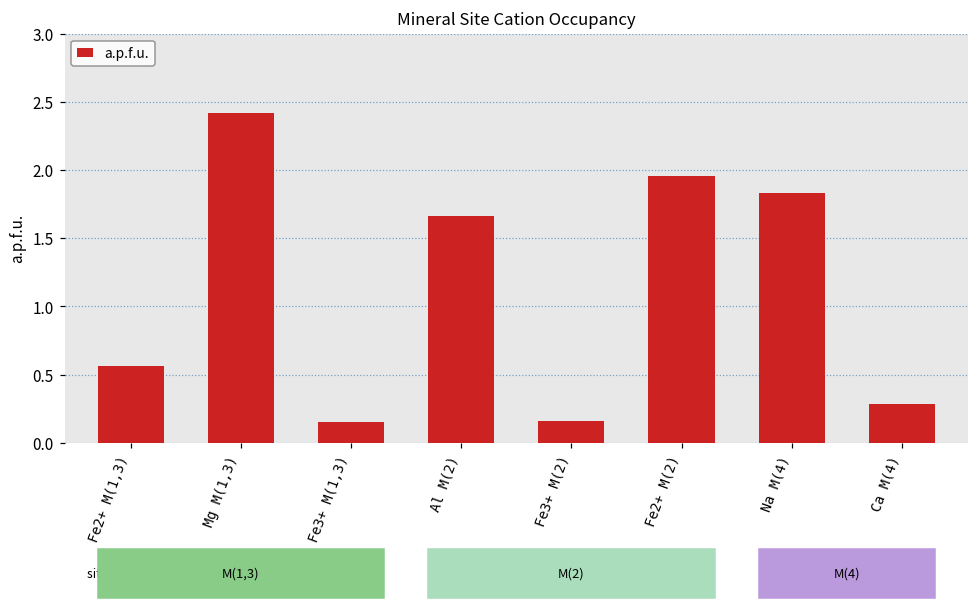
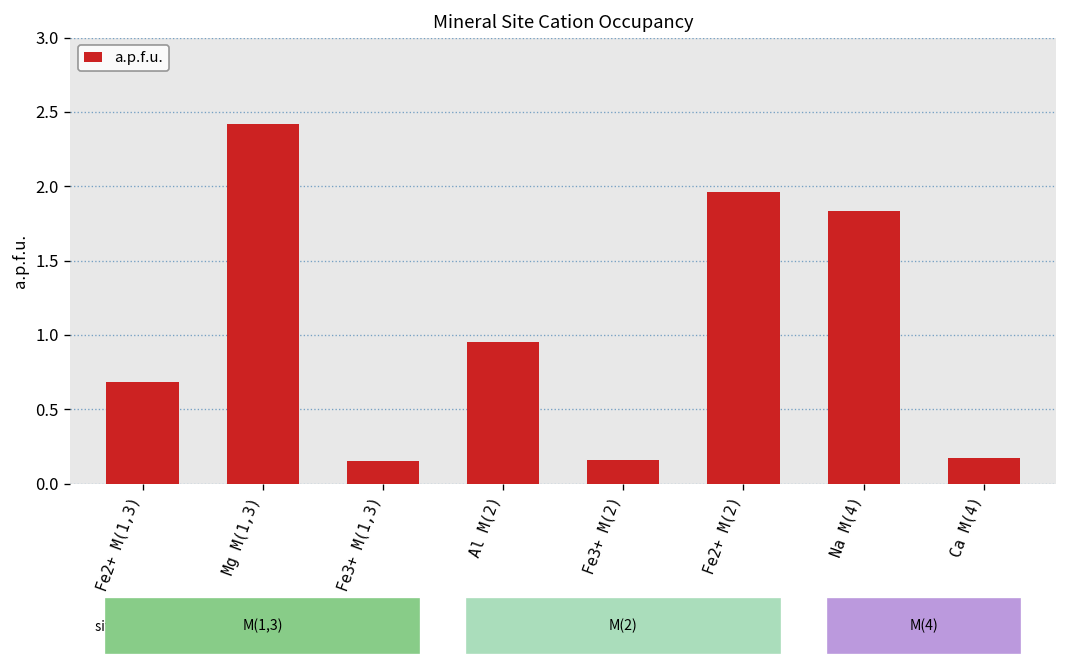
Fe2+ M(1,3): 0.56 -> 0.68
Al M(2): 1.66 -> 0.95
Ca M(4): 0.28 -> 0.17
